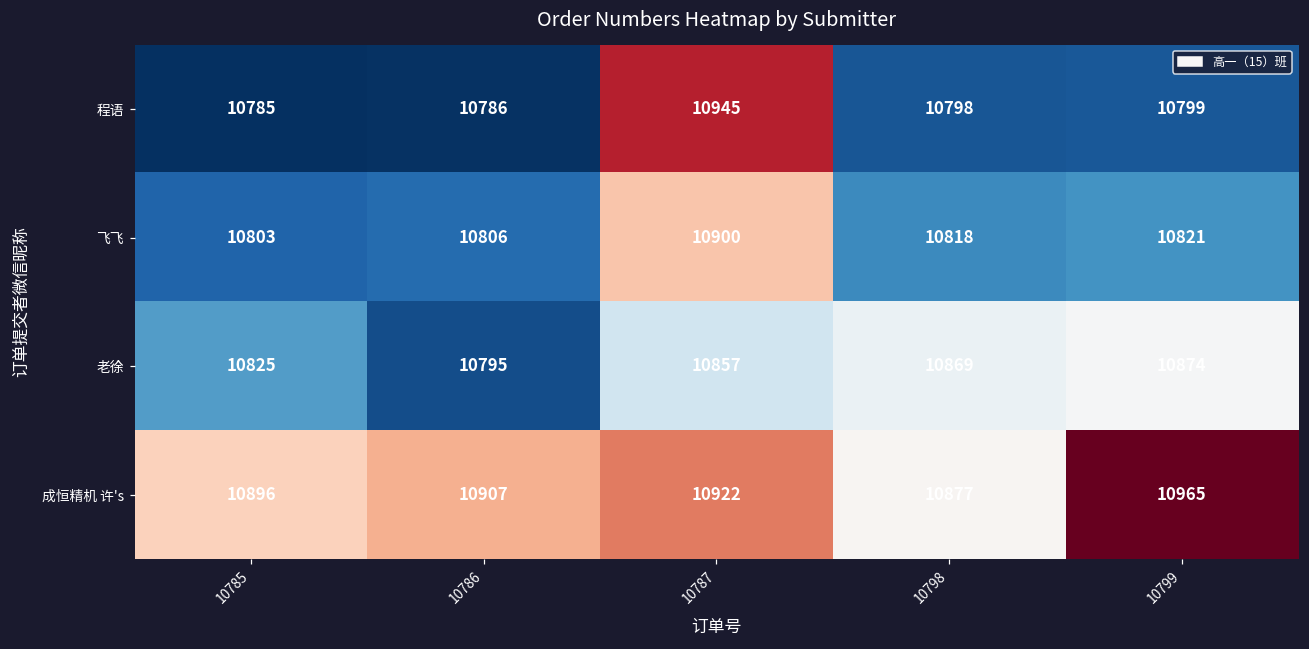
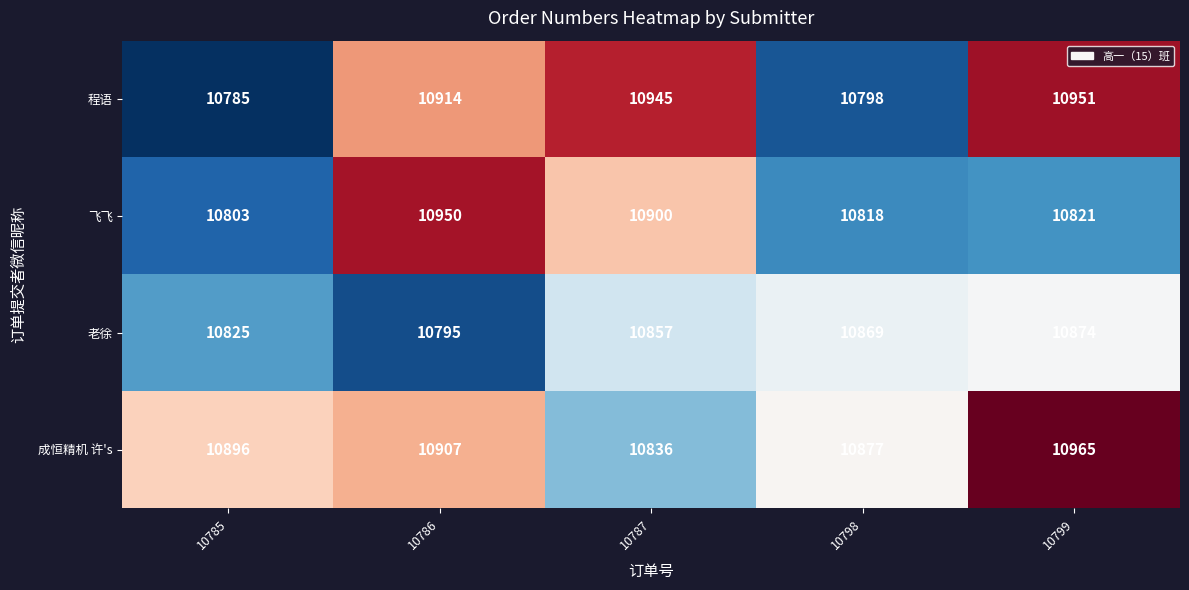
程语, 10786: 10786 -> 10914
程语, 10799: 10799 -> 10951
飞飞, 10786: 10806 -> 10950
成恒精机 许's, 10787: 10922 -> 10836
